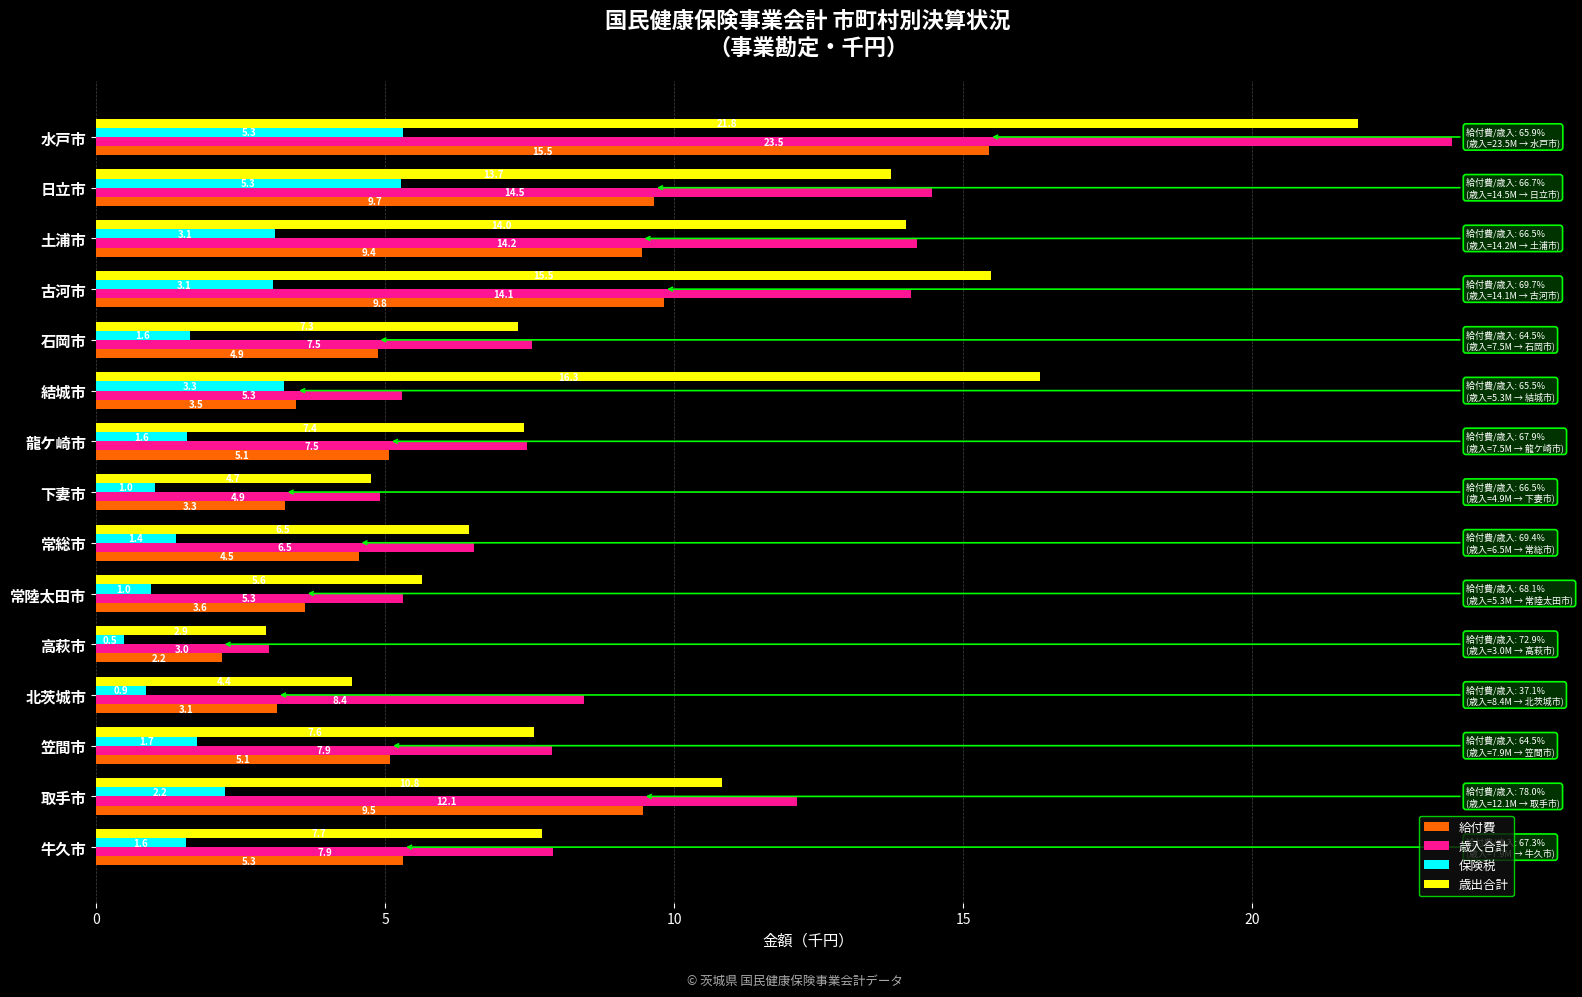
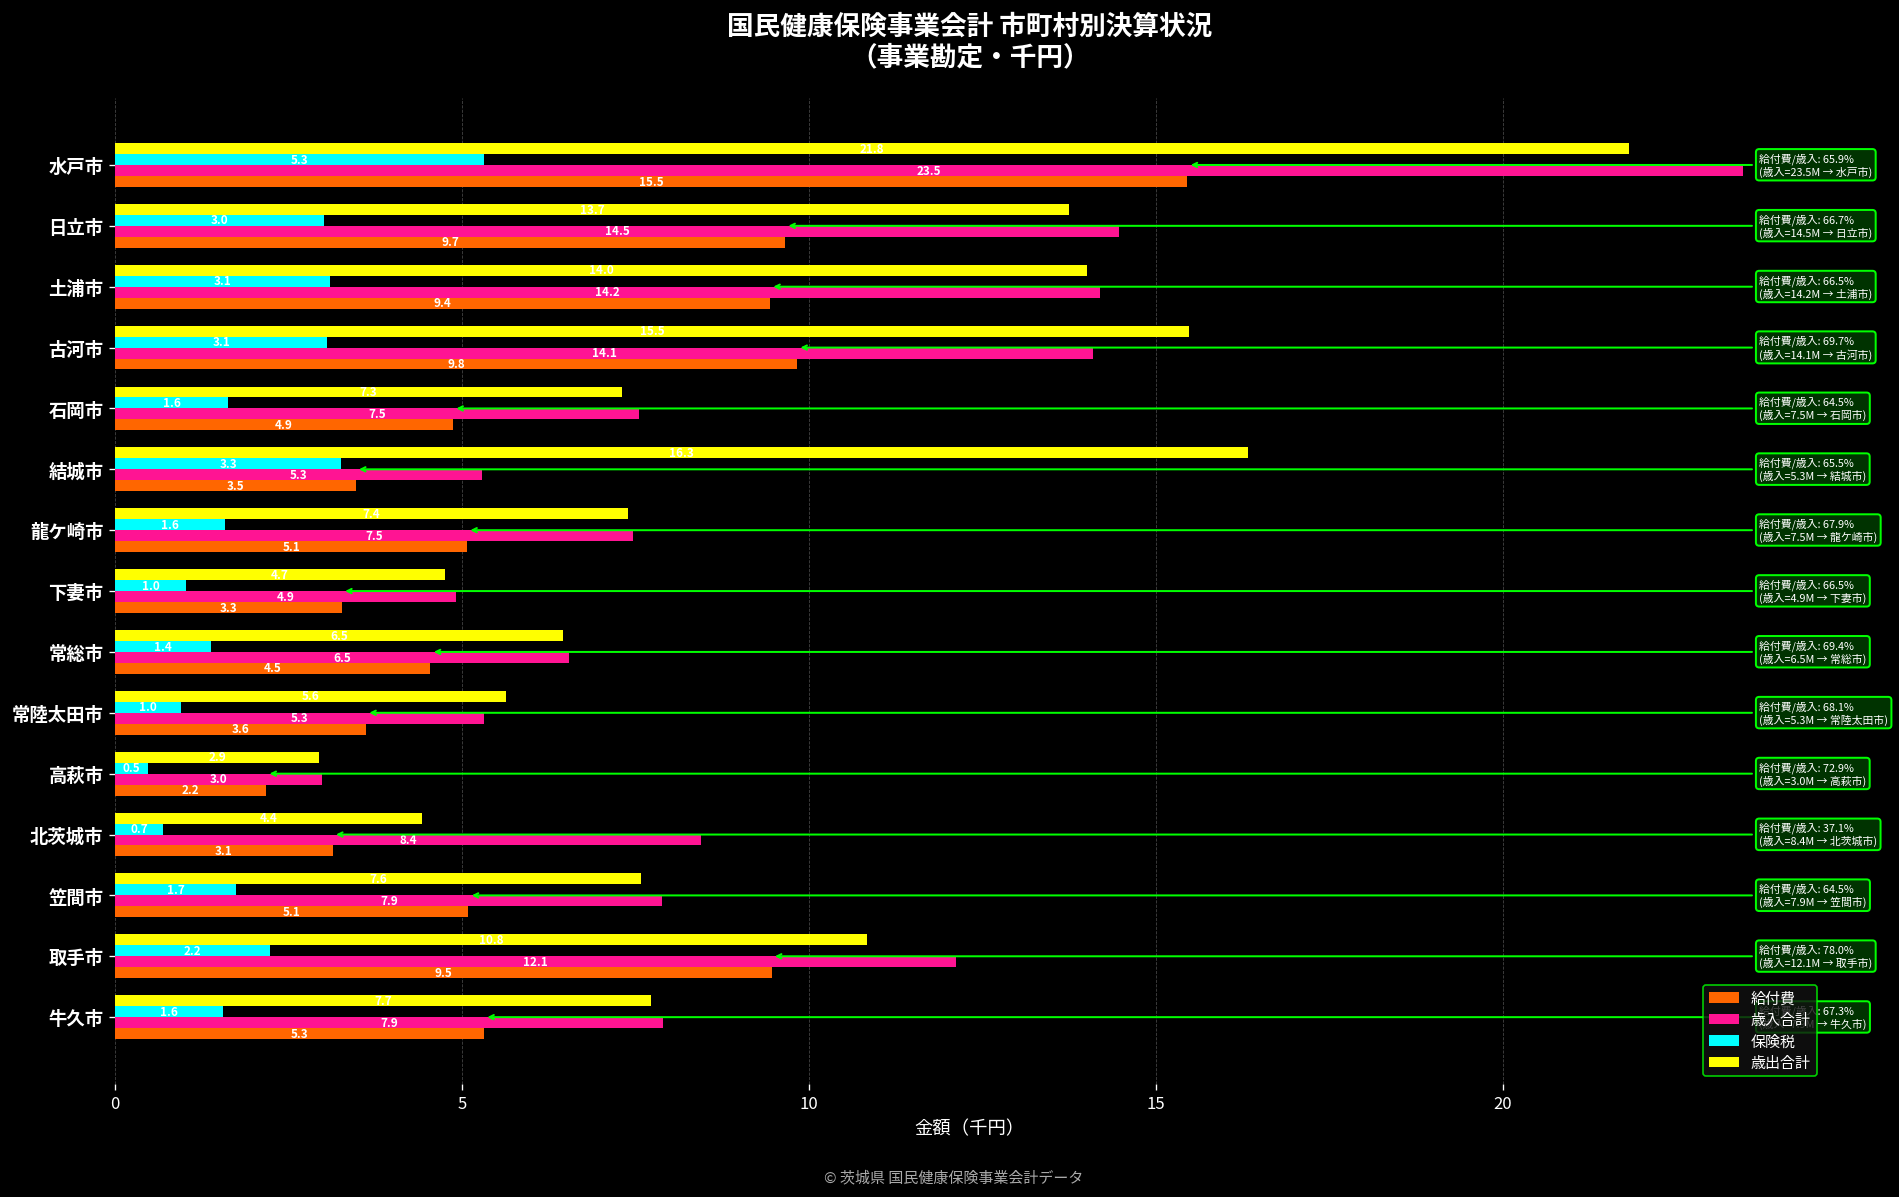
保険税, 日立市: 5.3 -> 3.0
保険税, 北茨城市: 0.9 -> 0.7
